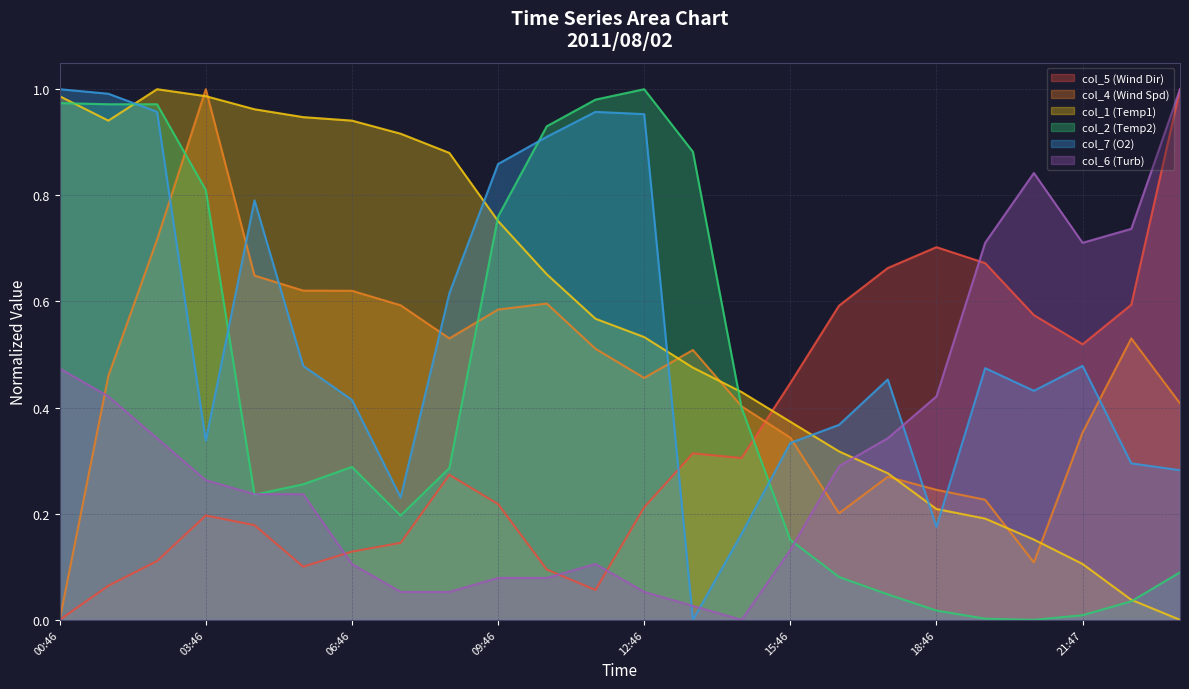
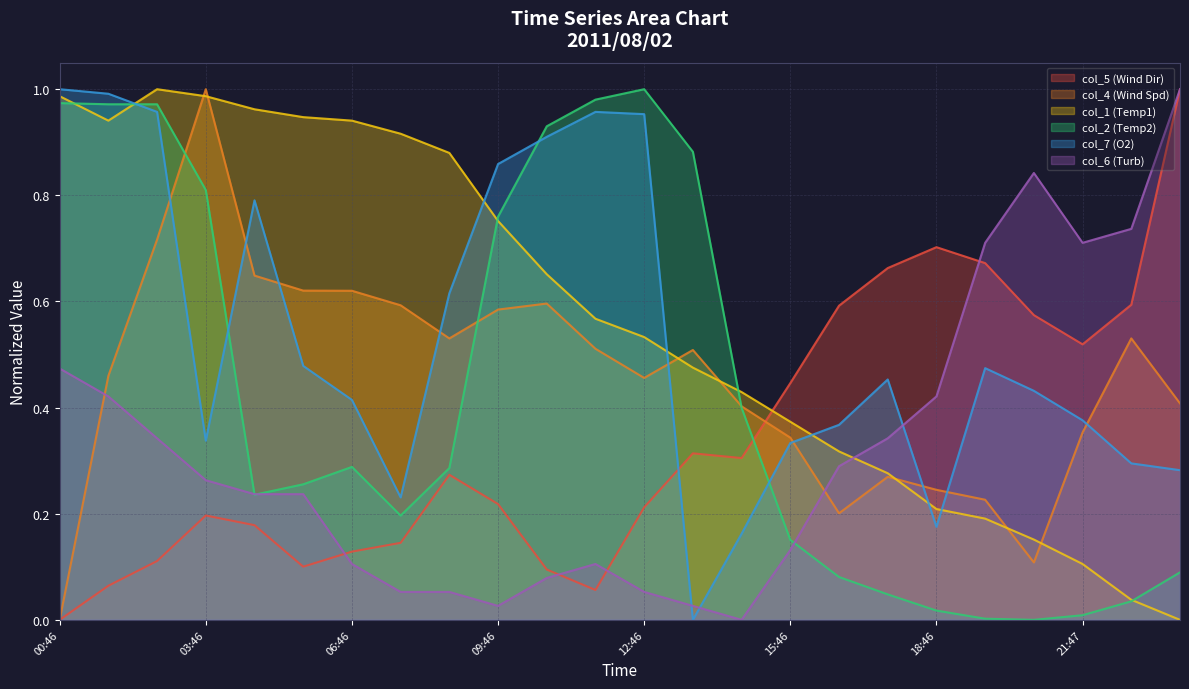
col_6 (Turb), 09:46: 0.08 -> 0.03
col_7 (O2), 21:47: 0.48 -> 0.38
